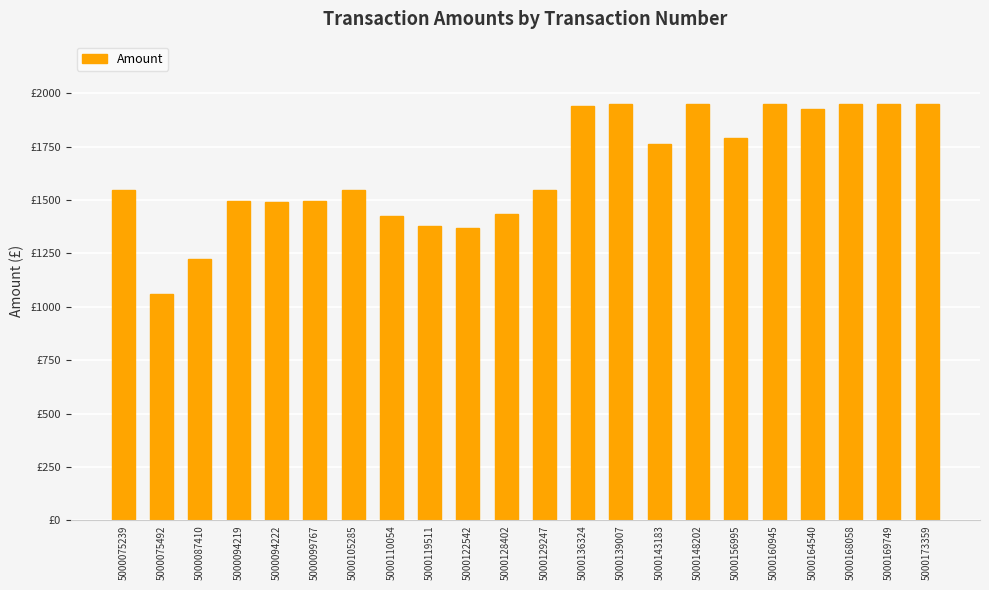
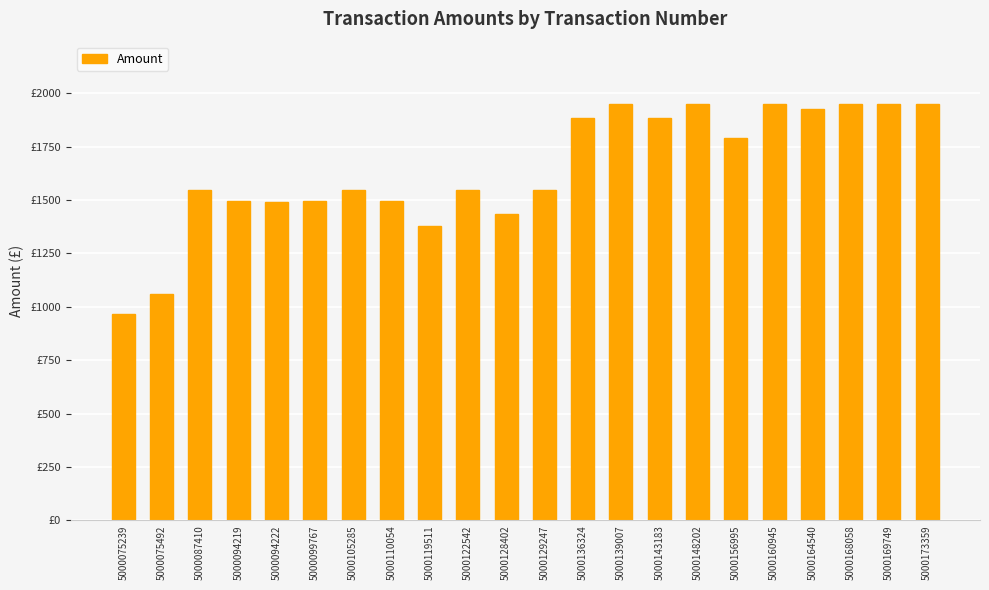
5000075239: £1550 -> £970
5000087410: £1220 -> £1550
5000110054: £1430 -> £1500
5000122542: £1370 -> £1550
5000136324: £1940 -> £1890
5000143183: £1760 -> £1890
